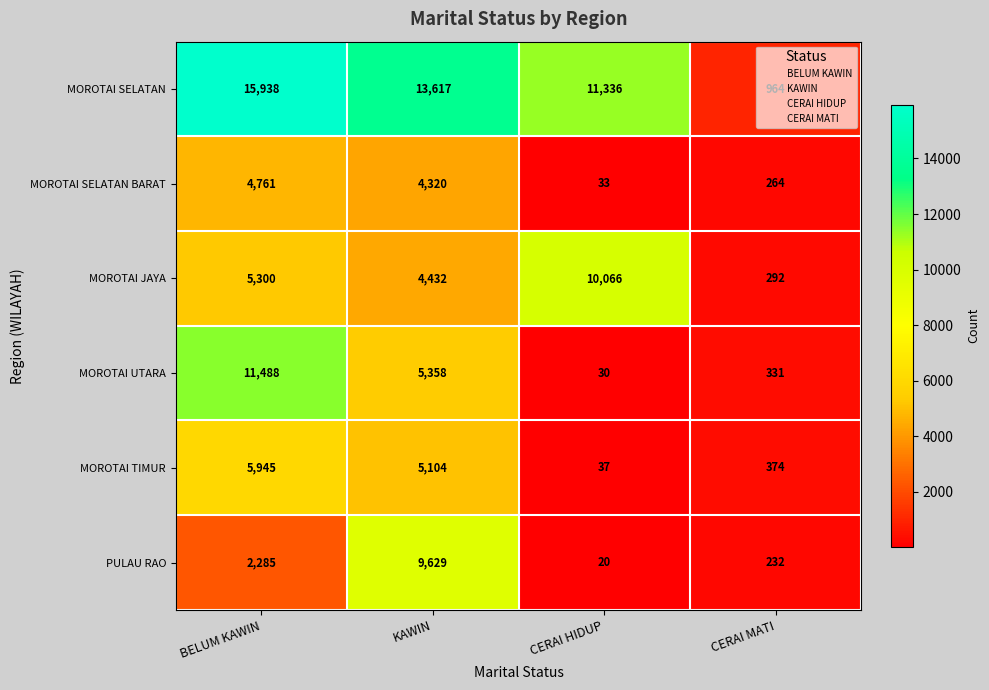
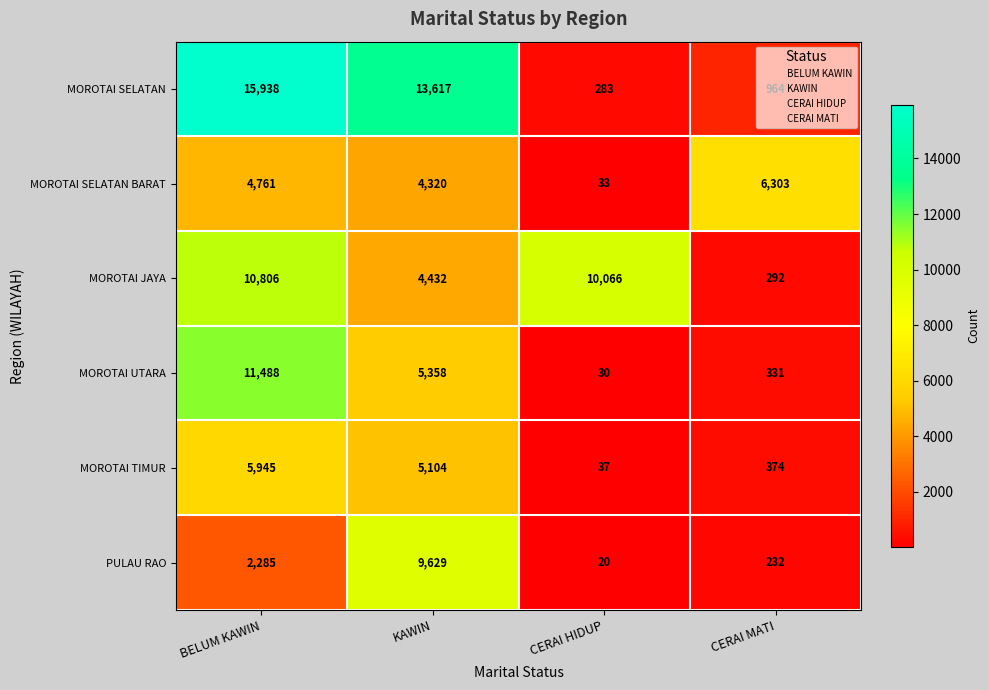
MOROTAI SELATAN, CERAI HIDUP: 11,336 -> 283
MOROTAI SELATAN BARAT, CERAI MATI: 264 -> 6,303
MOROTAI JAYA, BELUM KAWIN: 5,300 -> 10,806
